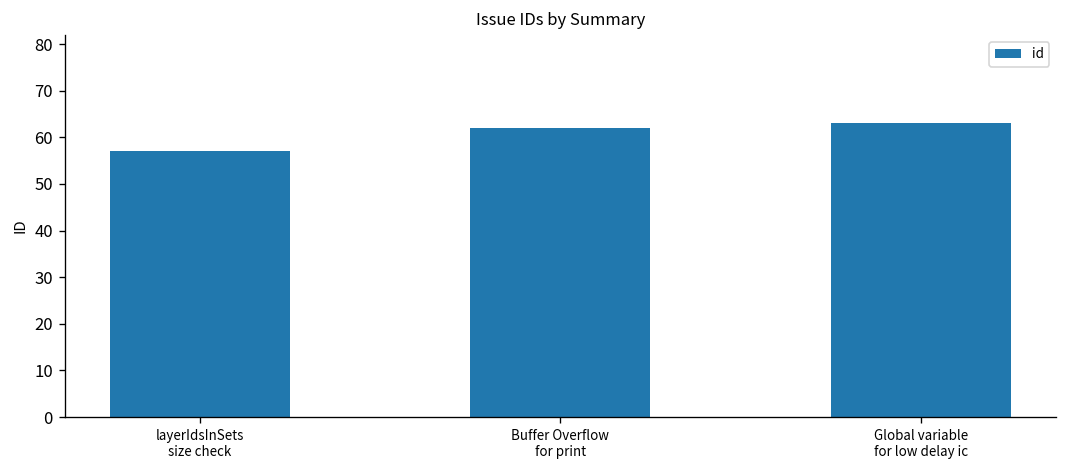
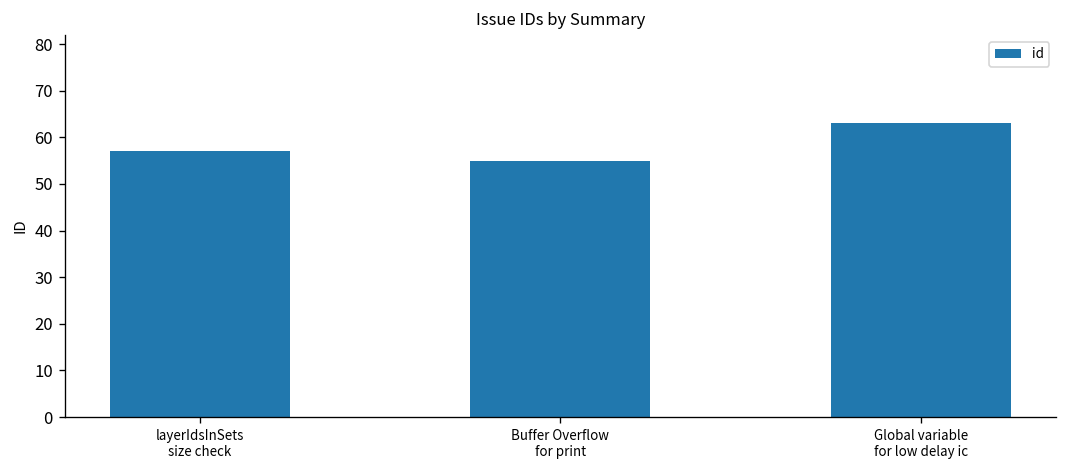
Buffer Overflow for print: 62 -> 55
